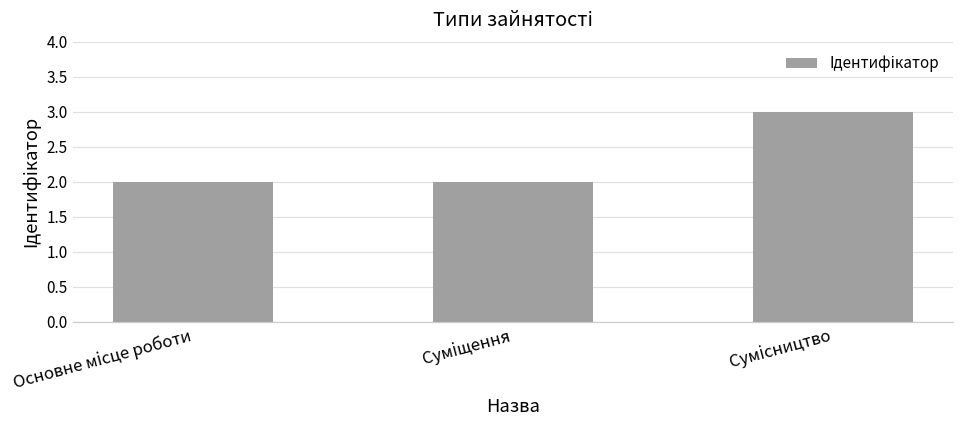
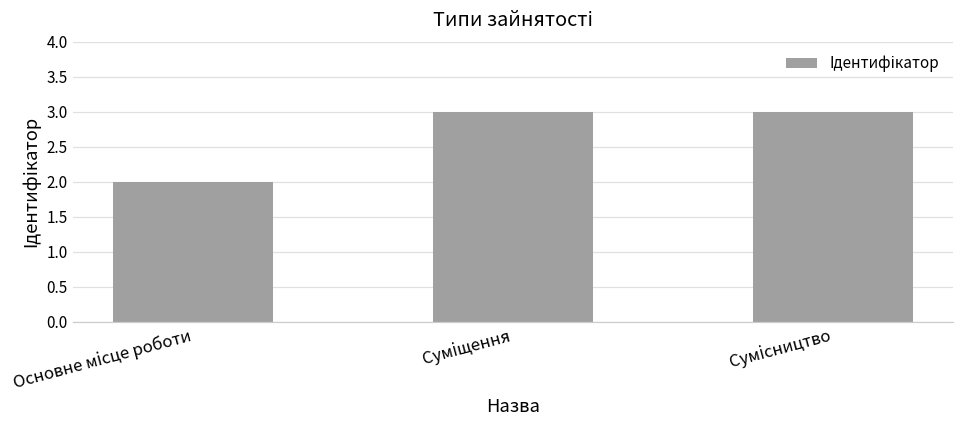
Суміщення: 2 -> 3
